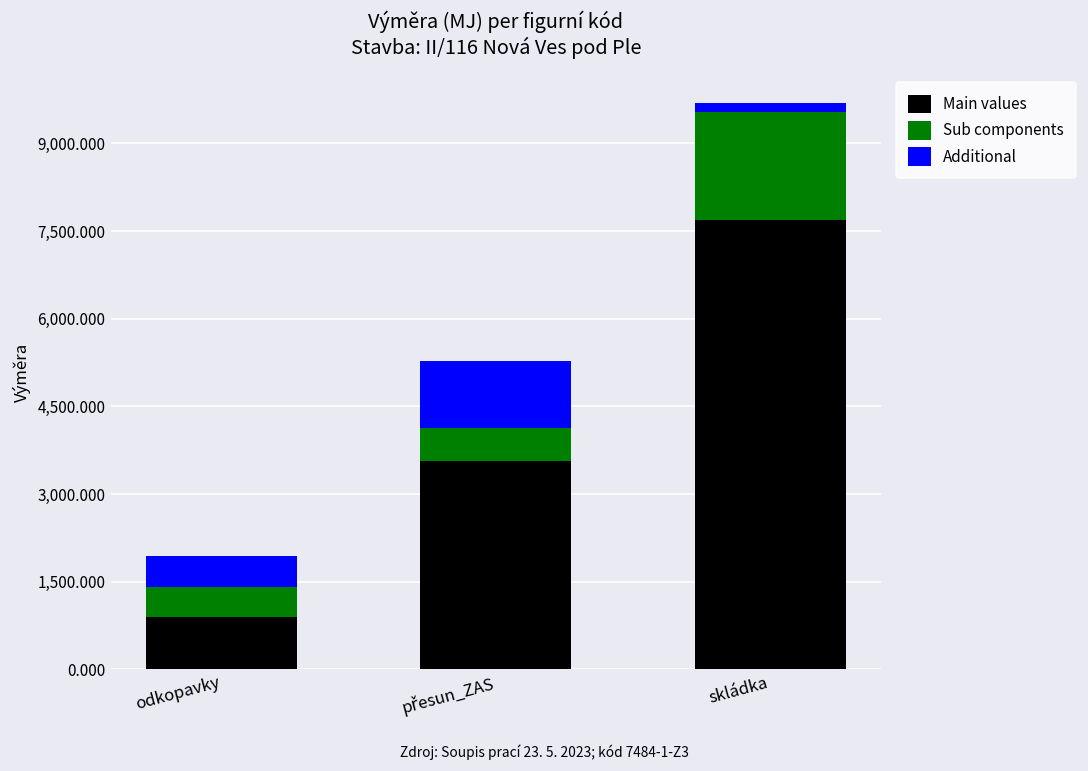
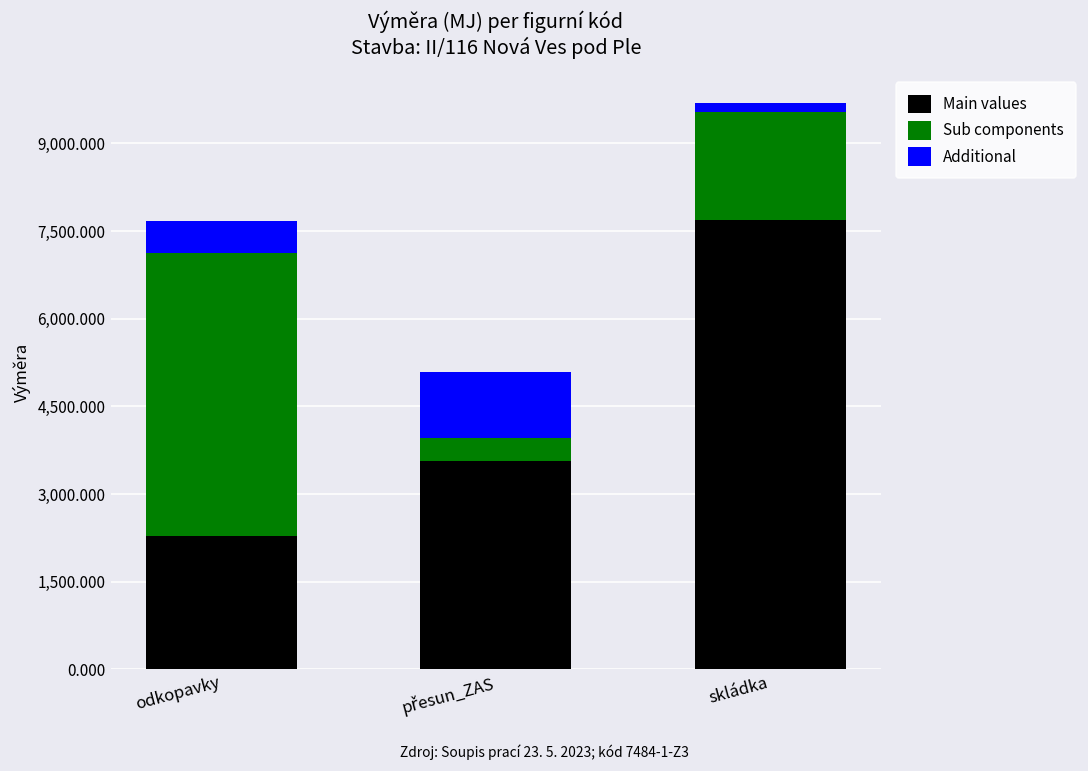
Main values, odkopavky: 900 -> 2,300
Sub components, odkopavky: 500 -> 4,800
Sub components, přesun_ZAS: 600 -> 400
